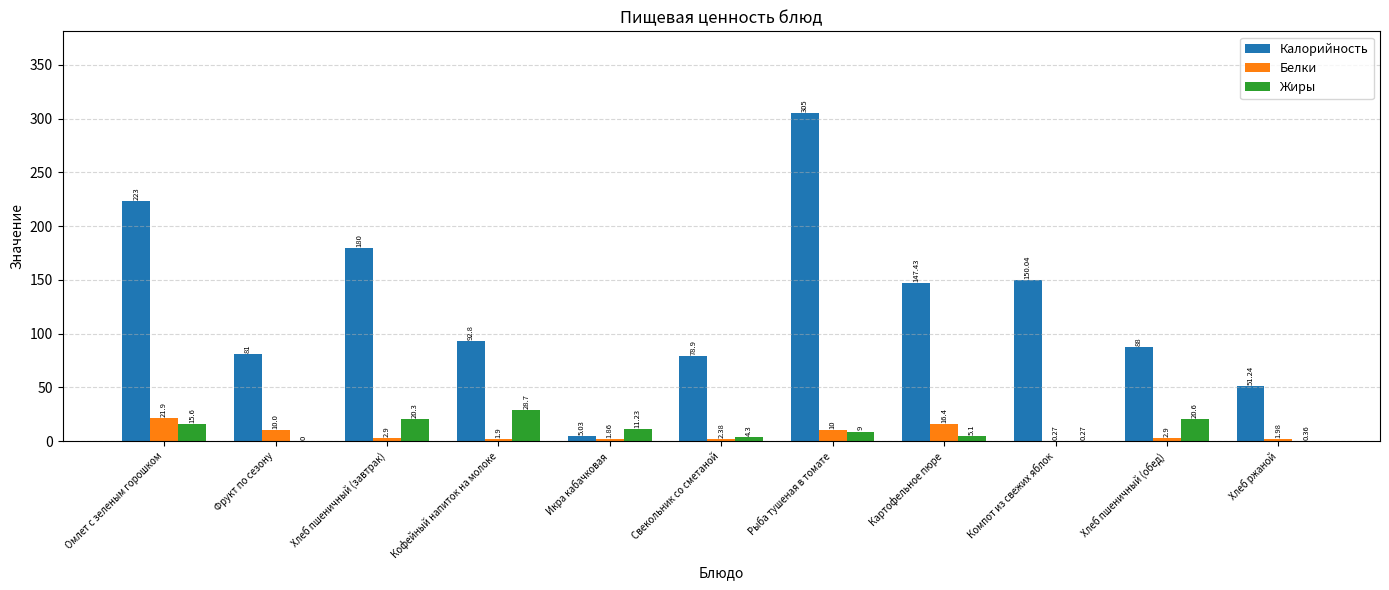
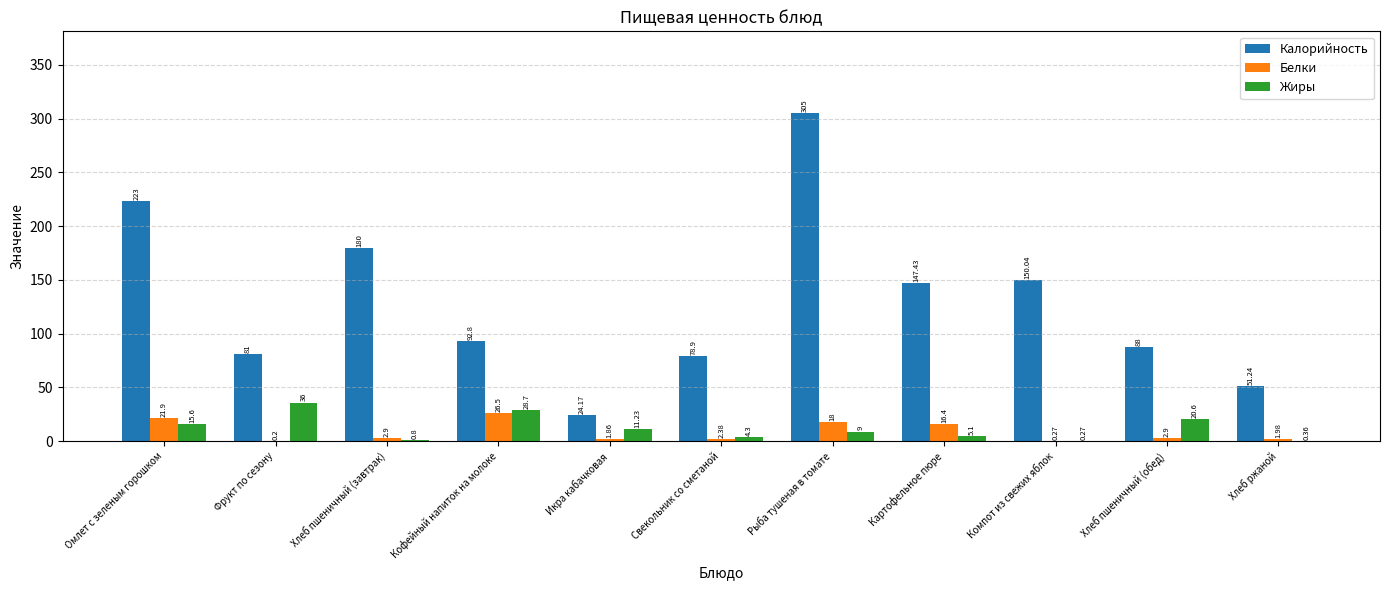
Белки, Фрукт по сезону: 10.0 -> 0.2
Жиры, Фрукт по сезону: 0 -> 36
Жиры, Хлеб пшеничный (завтрак): 20.3 -> 0.8
Белки, Кофейный напиток на молоке: 1.9 -> 26.5
Калорийность, Икра кабачковая: 5.03 -> 24.17
Белки, Рыба тушеная в томате: 10 -> 18
